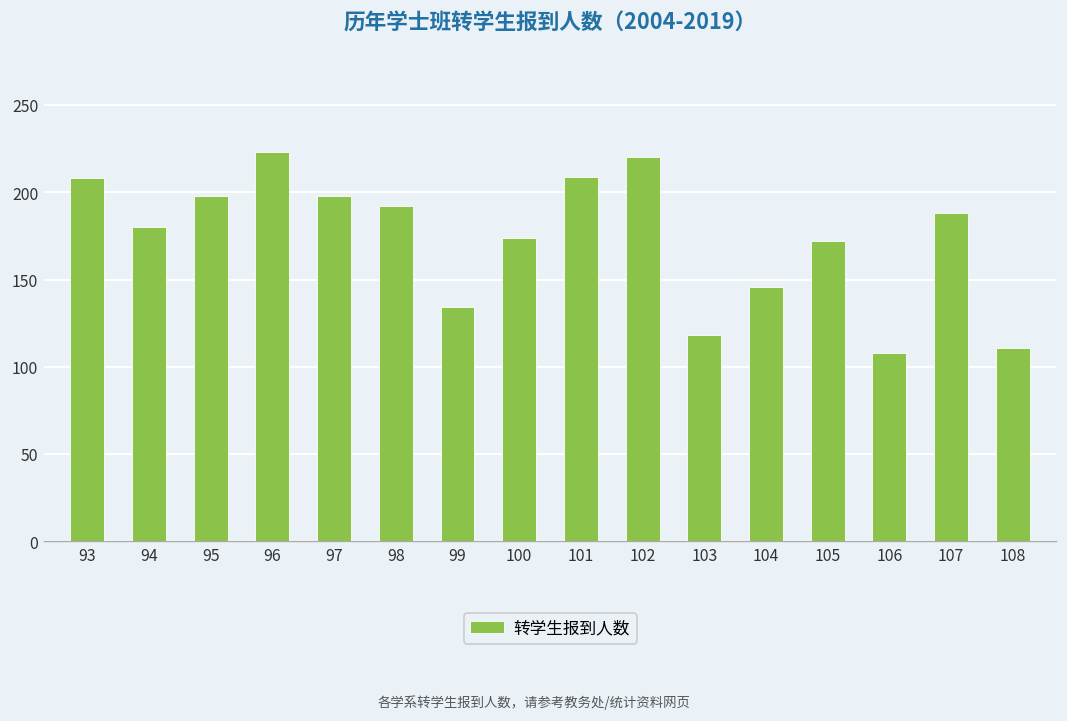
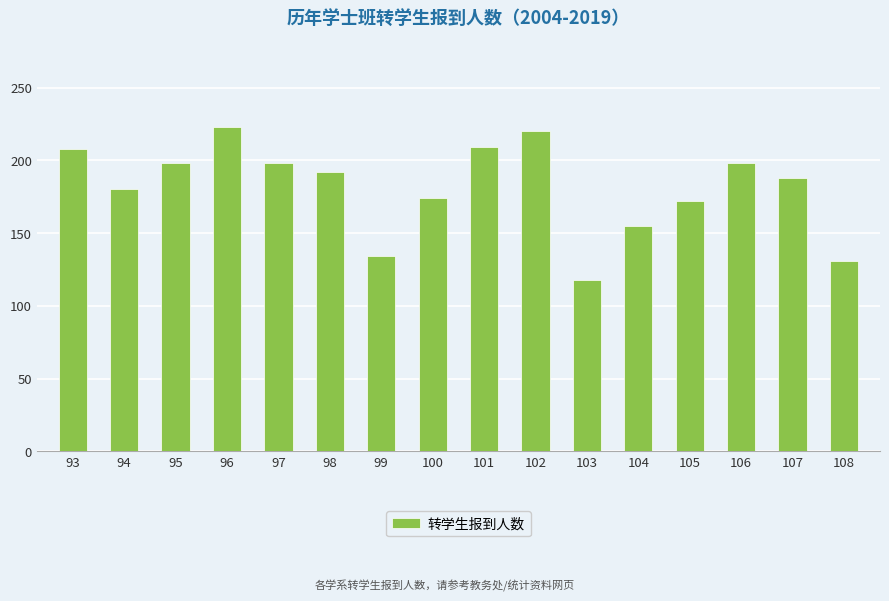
104: 146 -> 155
106: 108 -> 198
108: 111 -> 131
